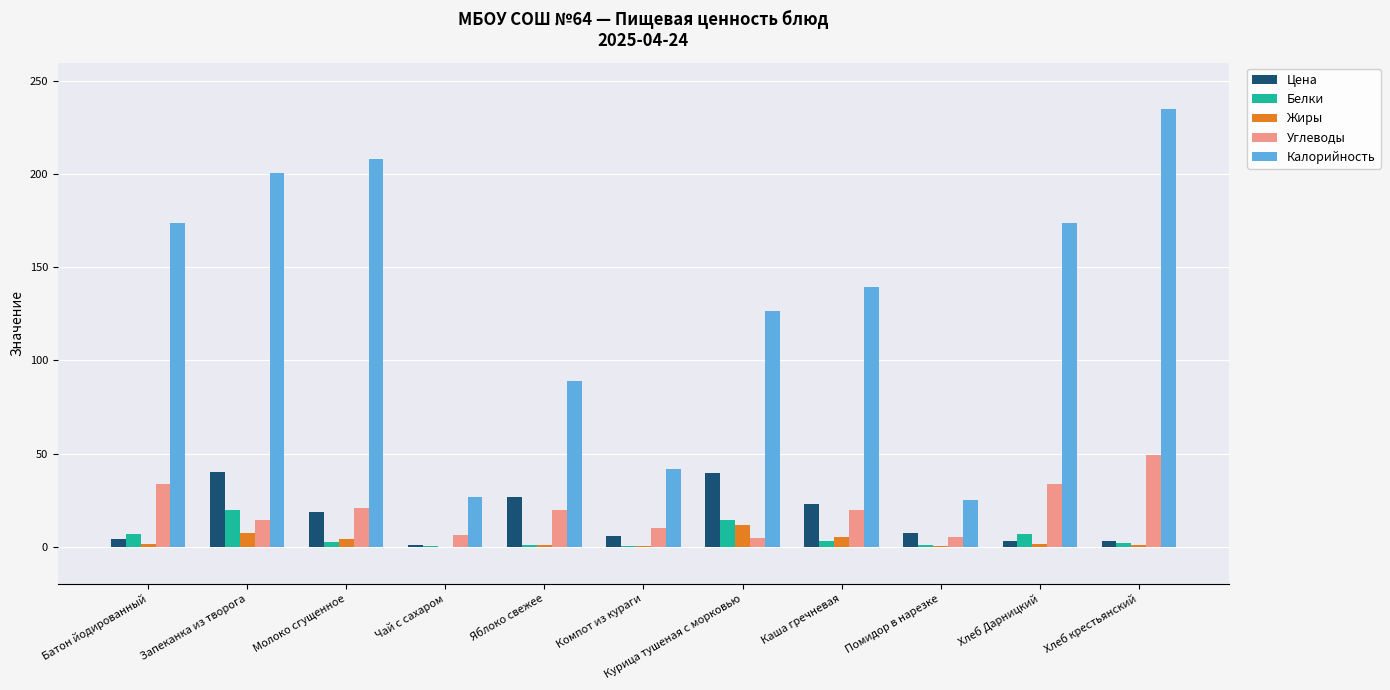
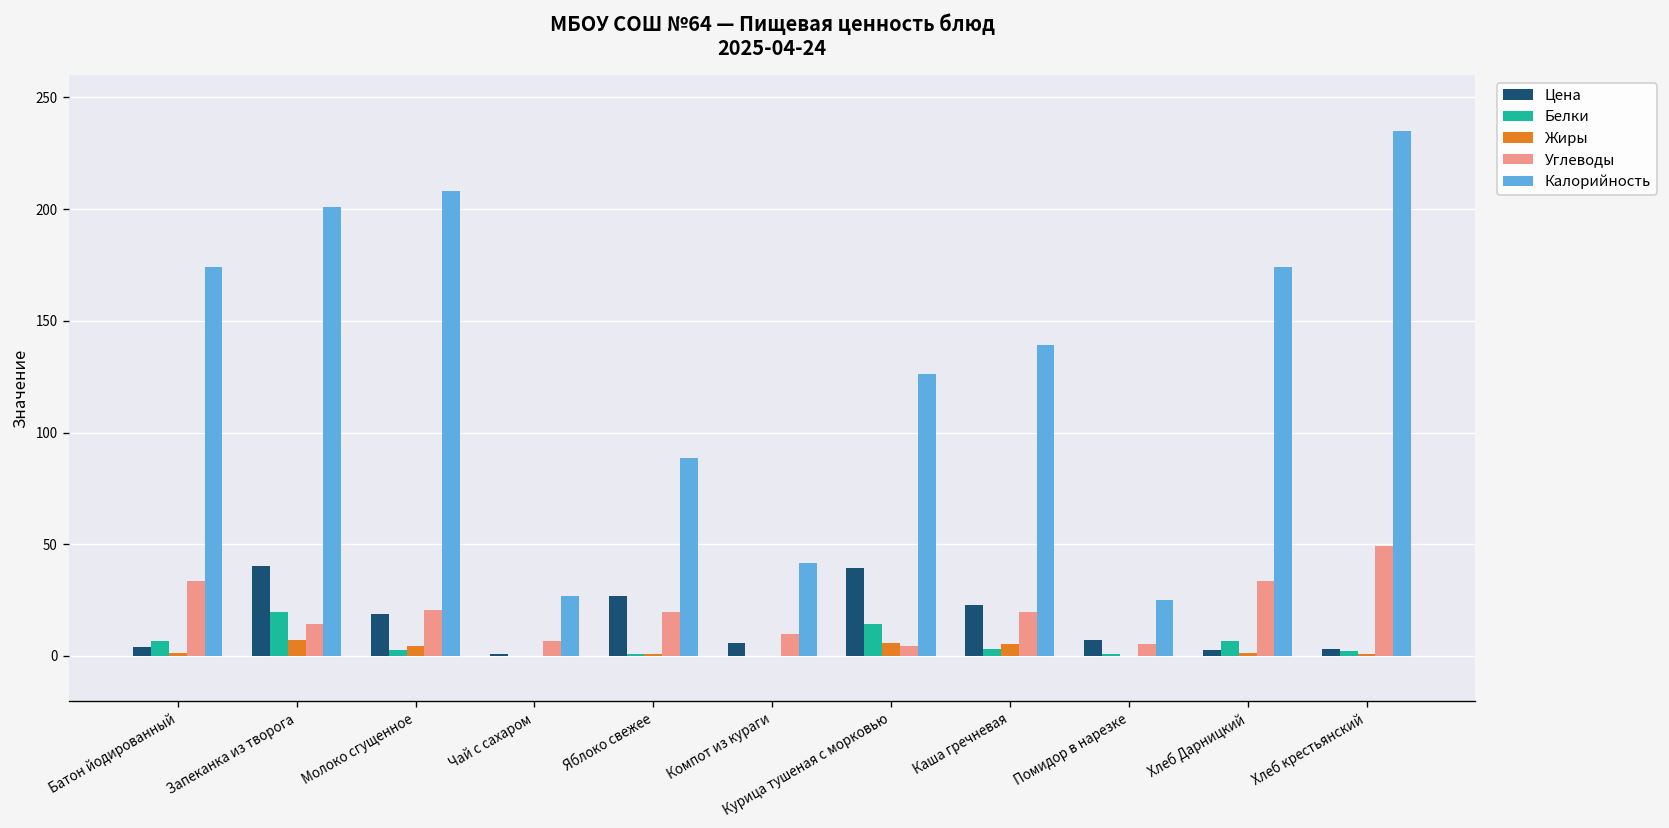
Жиры, Курица тушеная с морковью: 12 -> 6
